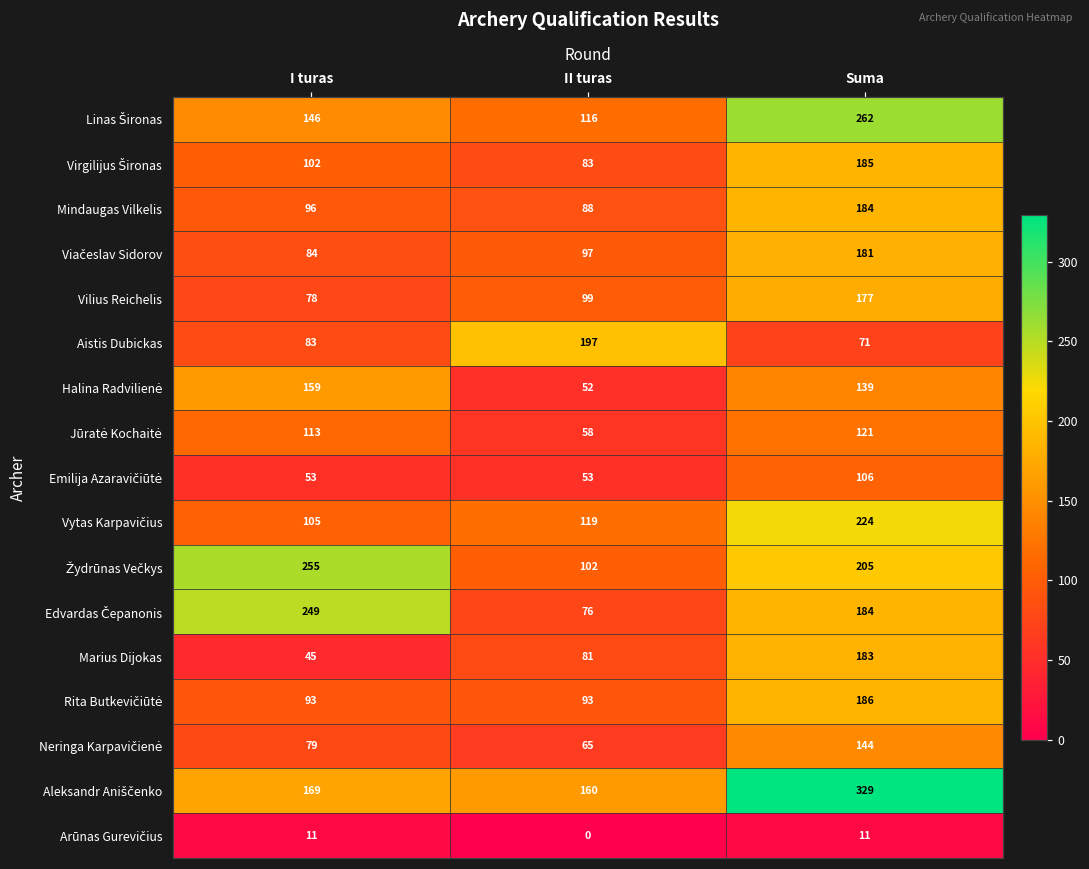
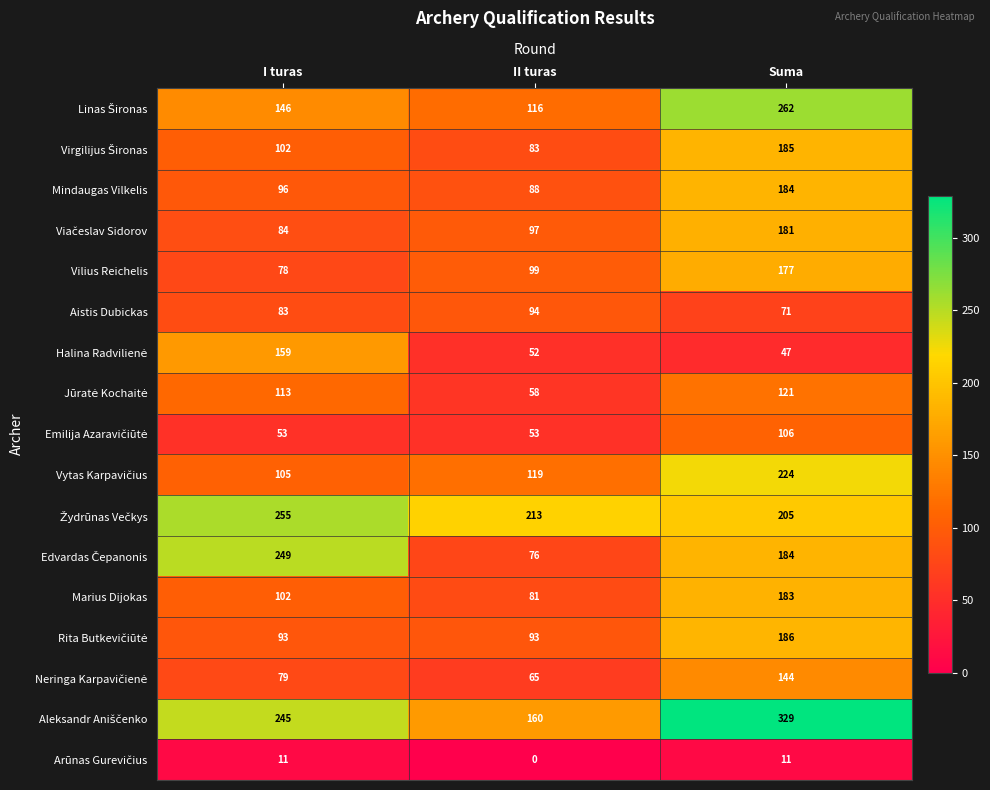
Aistis Dubickas, II turas: 197 -> 94
Halina Radvilienė, Suma: 139 -> 47
Žydrūnas Večkys, II turas: 102 -> 213
Marius Dijokas, I turas: 45 -> 102
Aleksandr Aniščenko, I turas: 169 -> 245
